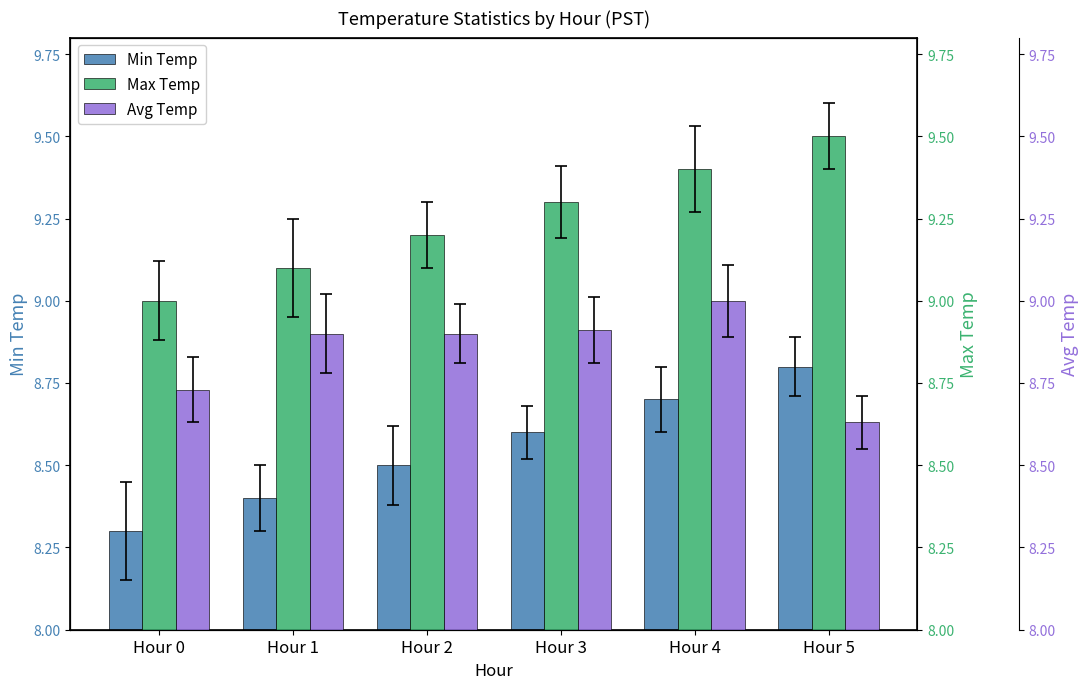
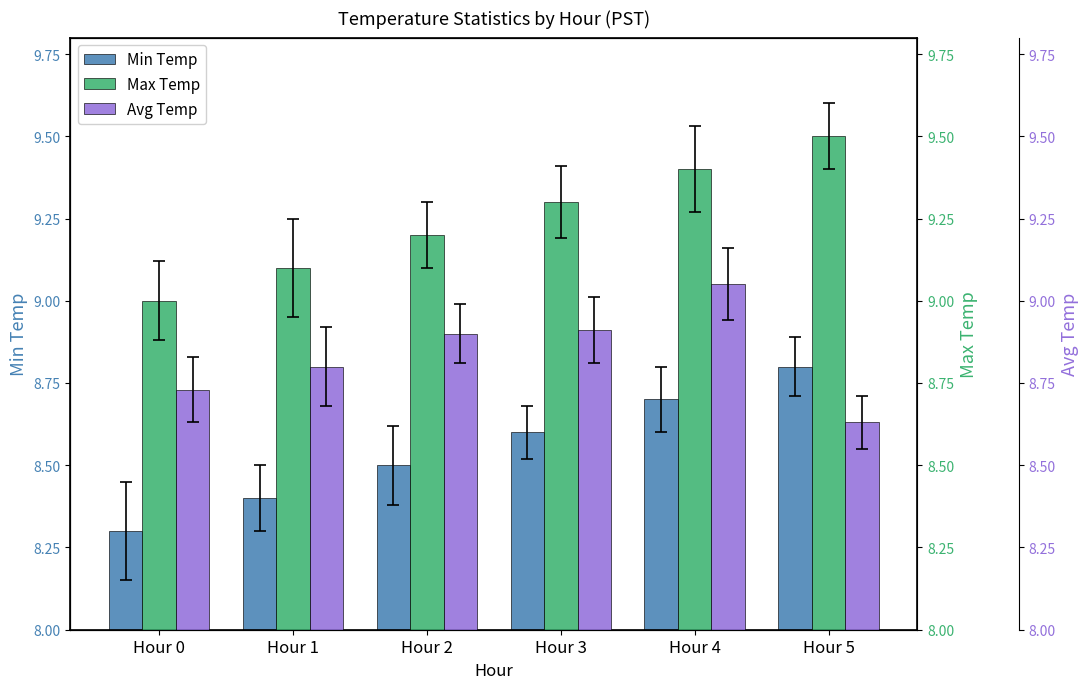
Avg Temp, Hour 1: 8.9 -> 8.8
Avg Temp, Hour 4: 9.00 -> 9.05
